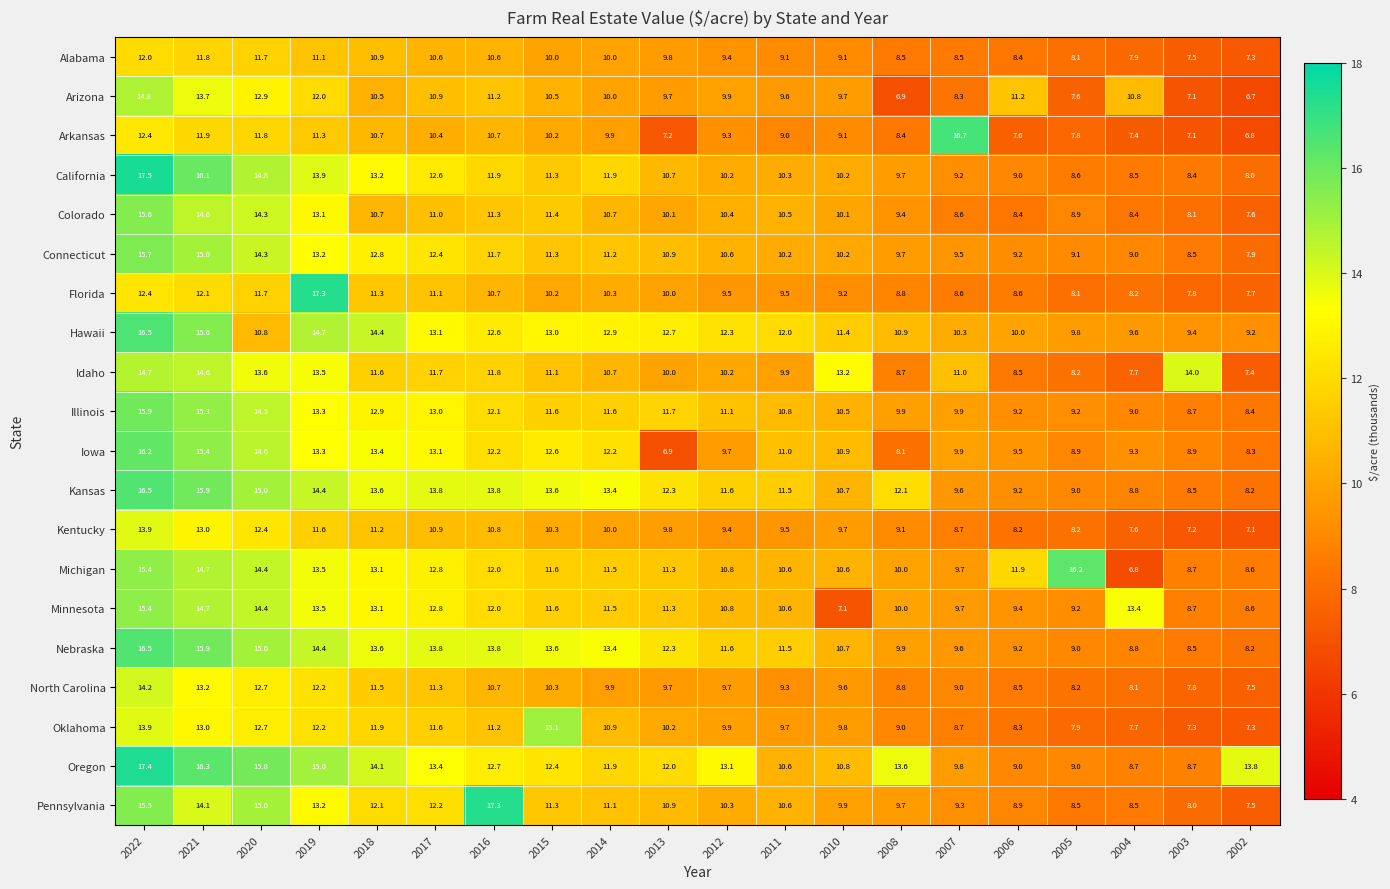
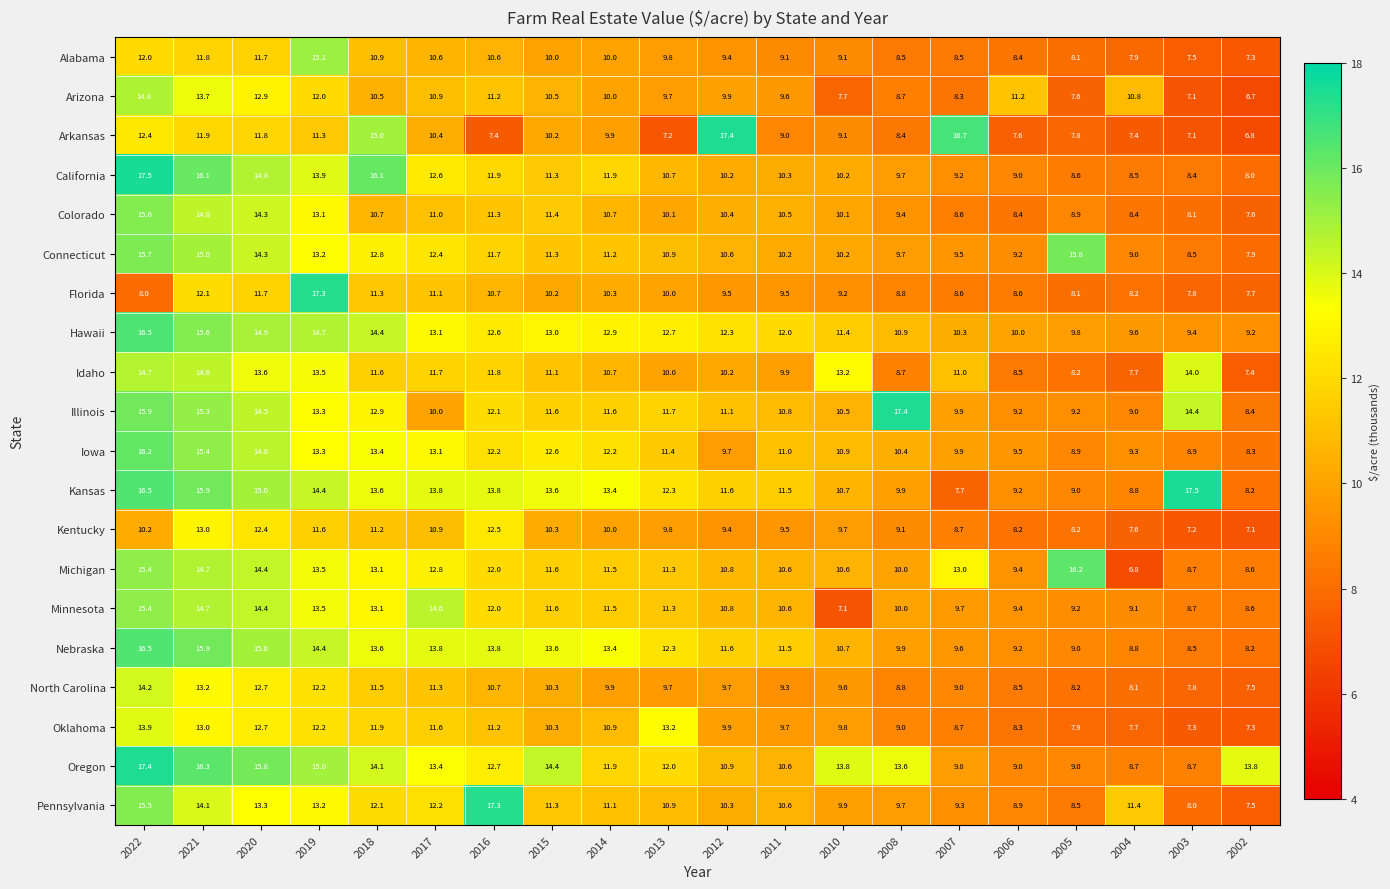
Alabama, 2019: 11.1 -> 15.1
Arizona, 2010: 9.7 -> 7.7
Arizona, 2008: 6.9 -> 8.7
Arkansas, 2018: 10.7 -> 15.0
Arkansas, 2016: 10.7 -> 7.4
Arkansas, 2012: 9.3 -> 17.4
California, 2018: 13.2 -> 16.1
Connecticut, 2005: 9.1 -> 15.8
Florida, 2022: 12.4 -> 8.0
Hawaii, 2020: 10.8 -> 14.9
Illinois, 2017: 13.0 -> 10.0
Illinois, 2008: 9.9 -> 17.4
Illinois, 2003: 8.7 -> 14.4
Iowa, 2013: 6.9 -> 11.4
Iowa, 2008: 8.1 -> 10.4
Kansas, 2008: 12.1 -> 9.9
Kansas, 2007: 9.6 -> 7.7
Kansas, 2003: 8.5 -> 17.5
Kentucky, 2022: 13.9 -> 10.2
Kentucky, 2016: 10.8 -> 12.5
Michigan, 2007: 9.7 -> 13.0
Michigan, 2006: 11.9 -> 9.4
Minnesota, 2017: 12.8 -> 14.6
Minnesota, 2004: 13.4 -> 9.1
Oklahoma, 2015: 15.1 -> 10.3
Oklahoma, 2013: 10.2 -> 13.2
Oregon, 2015: 12.4 -> 14.4
Oregon, 2012: 13.1 -> 10.9
Oregon, 2010: 10.8 -> 13.8
Pennsylvania, 2020: 15.0 -> 13.3
Pennsylvania, 2004: 8.5 -> 11.4
